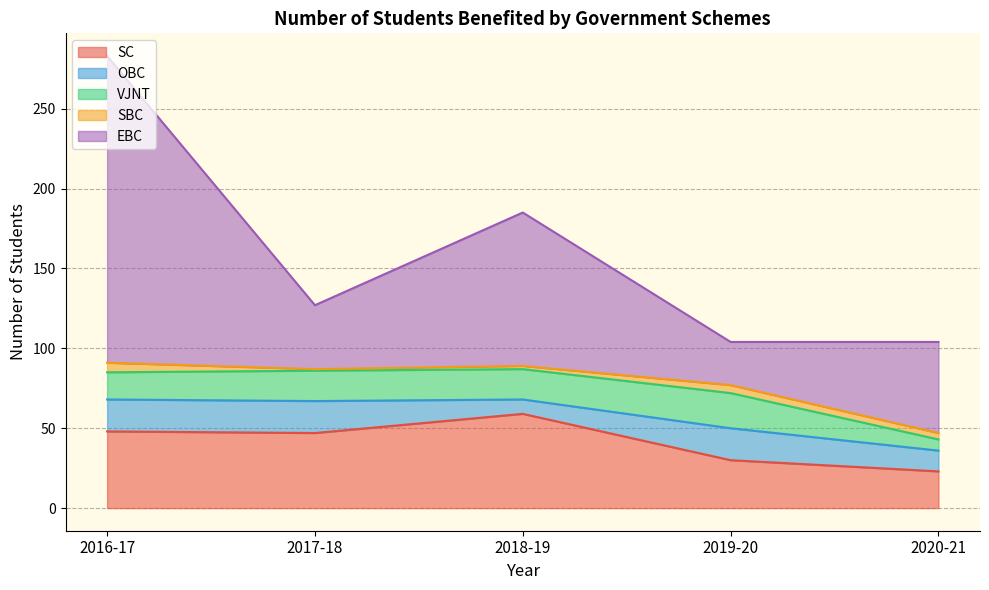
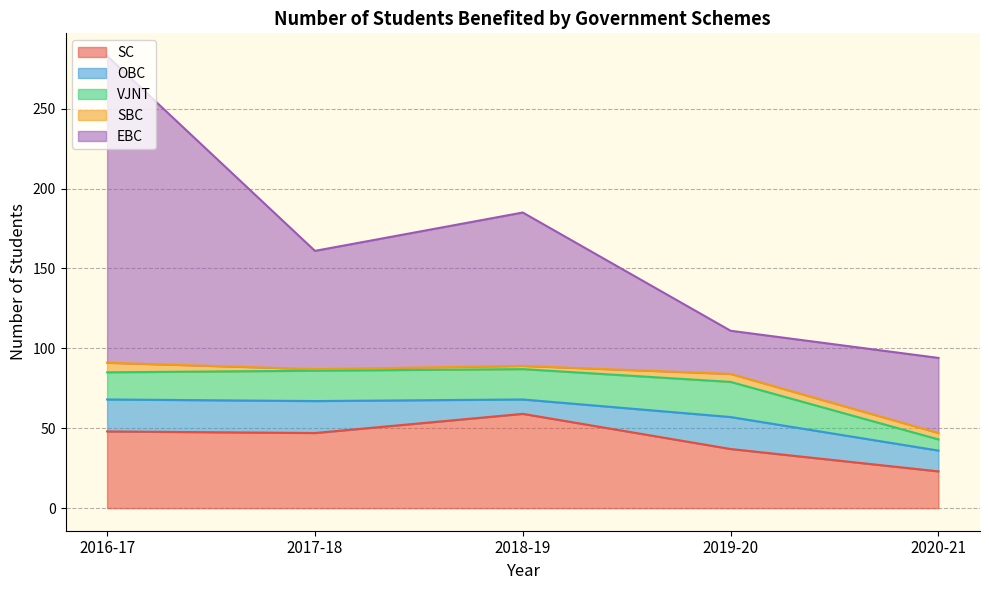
EBC, 2017-18: 40 -> 74
SC, 2019-20: 30 -> 37
EBC, 2020-21: 57 -> 47
